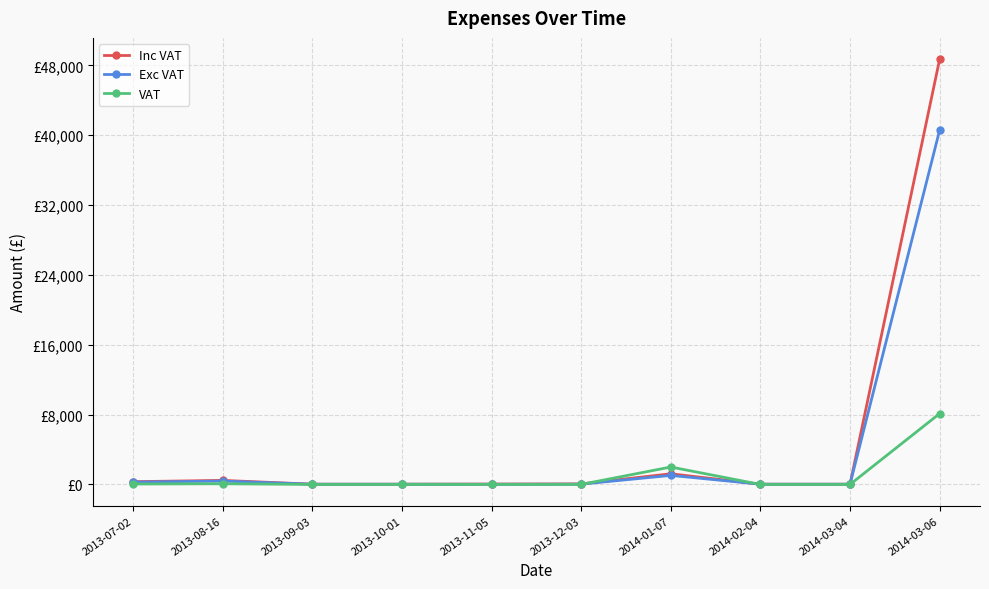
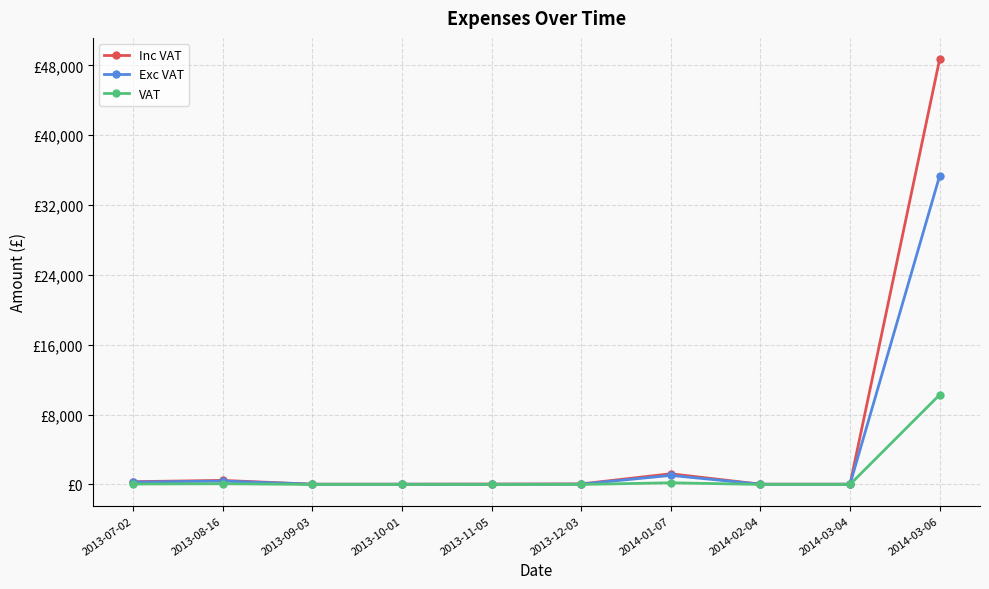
VAT, 2014-01-07: £2,000 -> £0
Exc VAT, 2014-03-06: £41,000 -> £35,000
VAT, 2014-03-06: £8,000 -> £10,000
